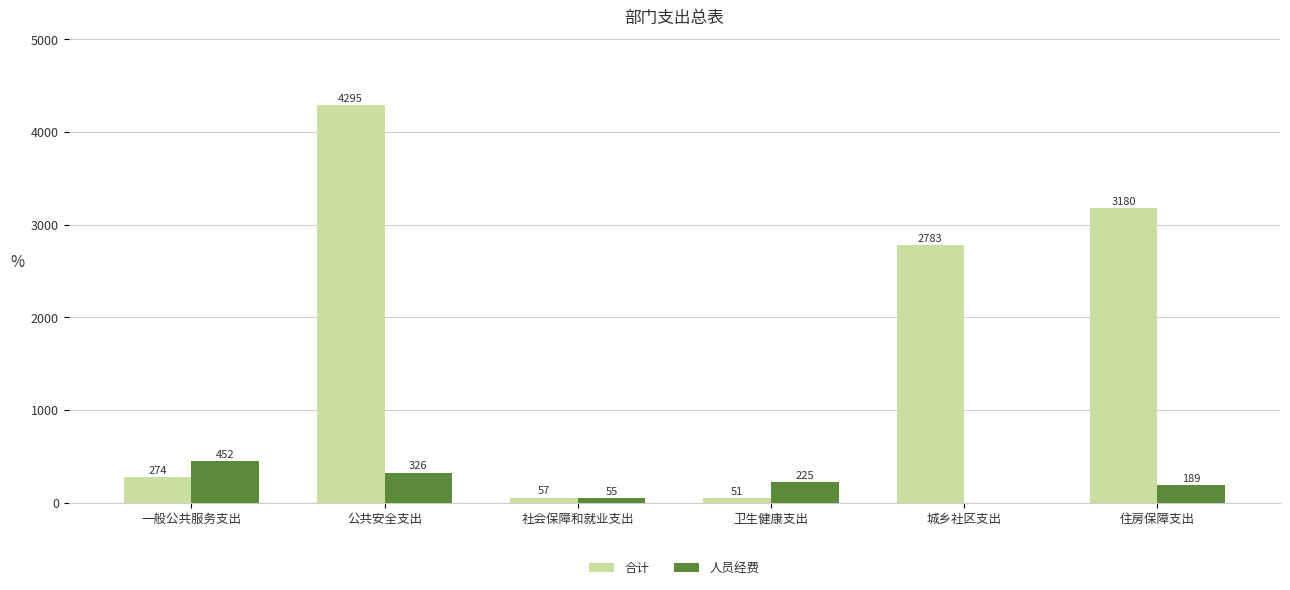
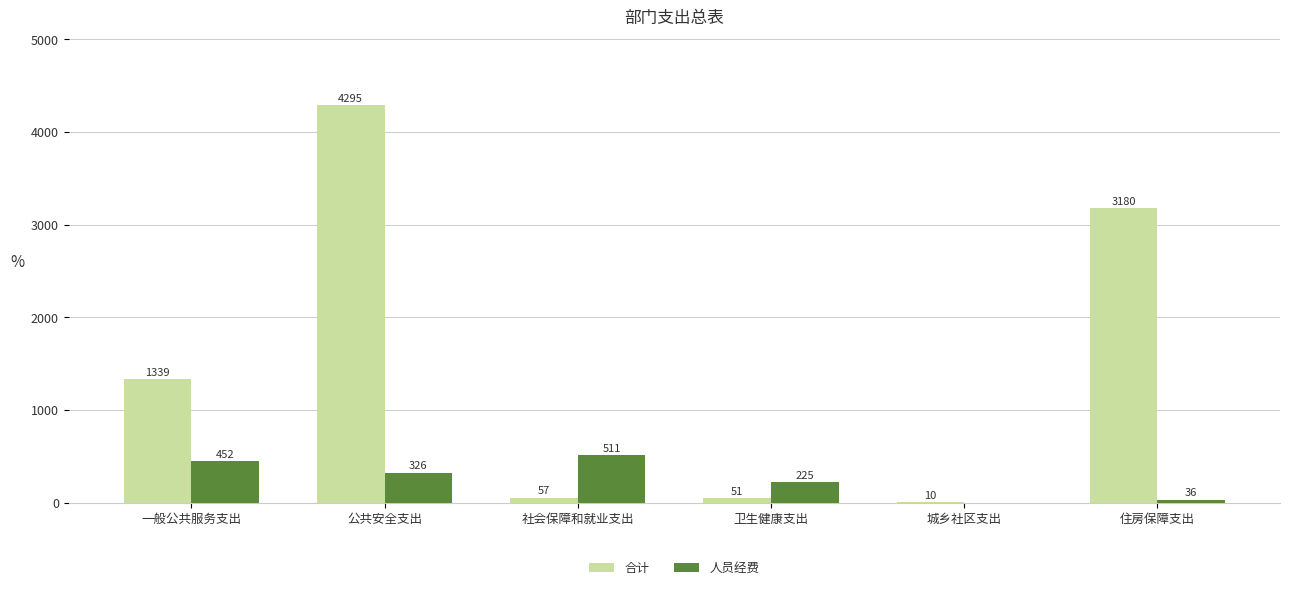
合计, 一般公共服务支出: 274 -> 1339
人员经费, 社会保障和就业支出: 55 -> 511
合计, 城乡社区支出: 2783 -> 10
人员经费, 住房保障支出: 189 -> 36
